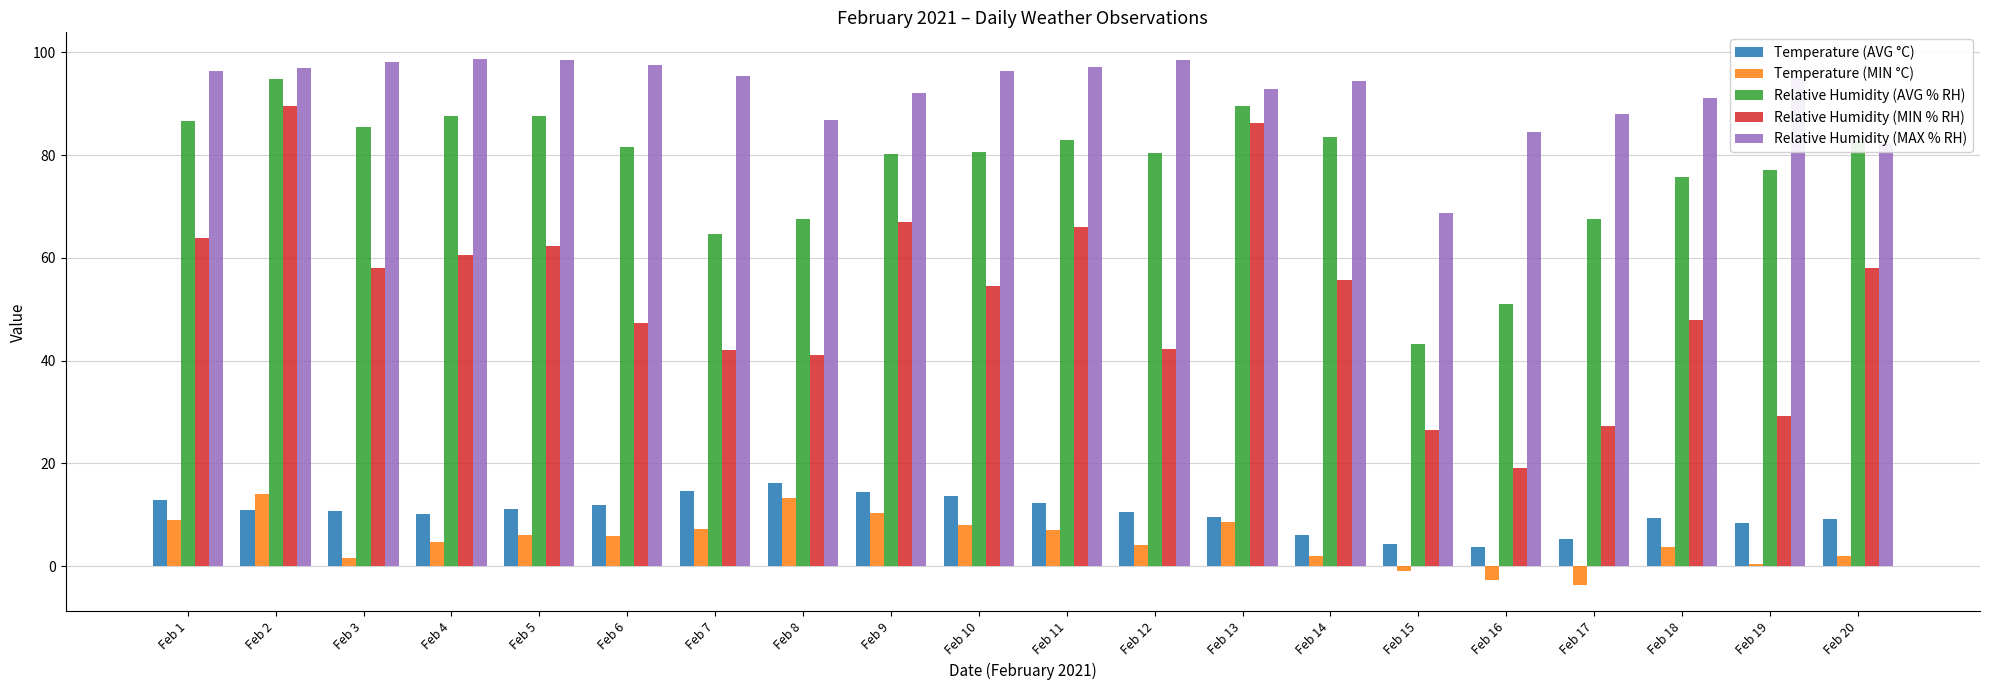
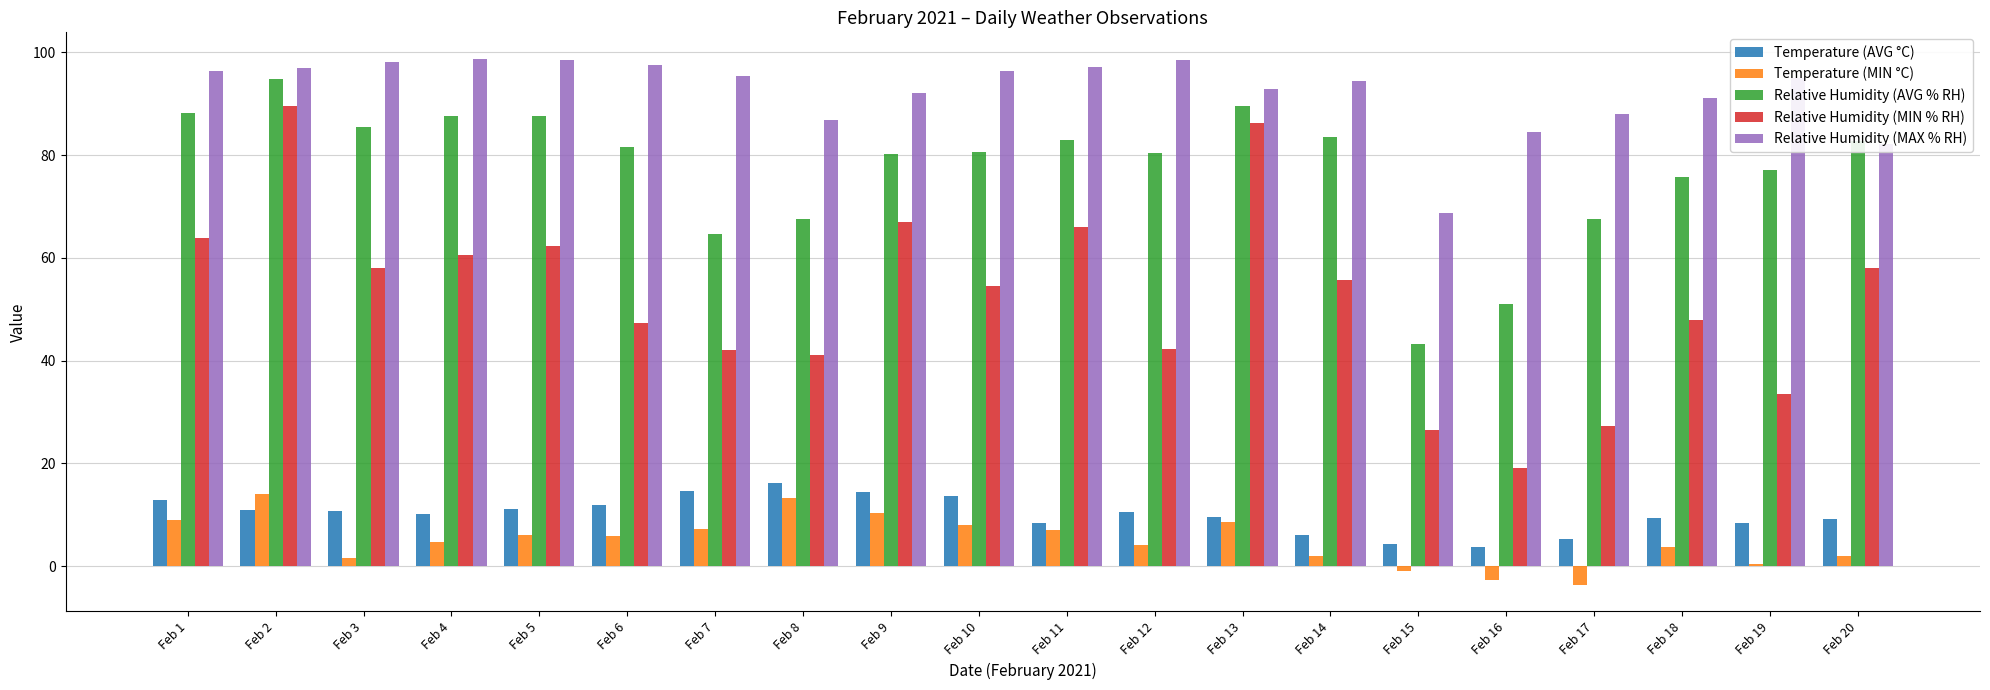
Relative Humidity (AVG % RH), Feb 1: 87 -> 88
Temperature (AVG °C), Feb 11: 12 -> 8
Relative Humidity (MIN % RH), Feb 19: 29 -> 34
